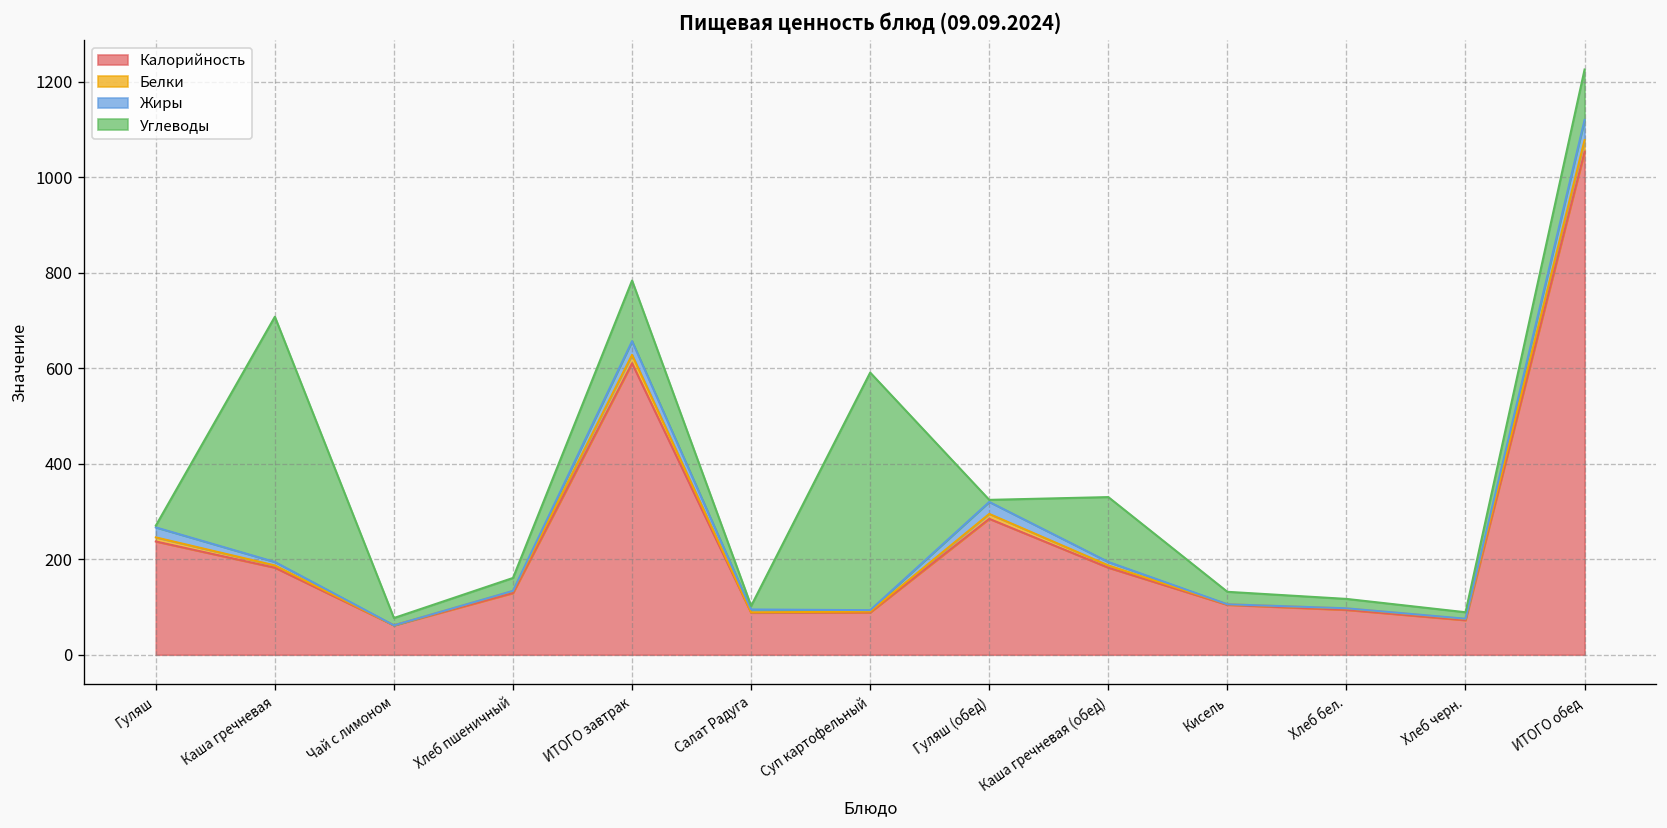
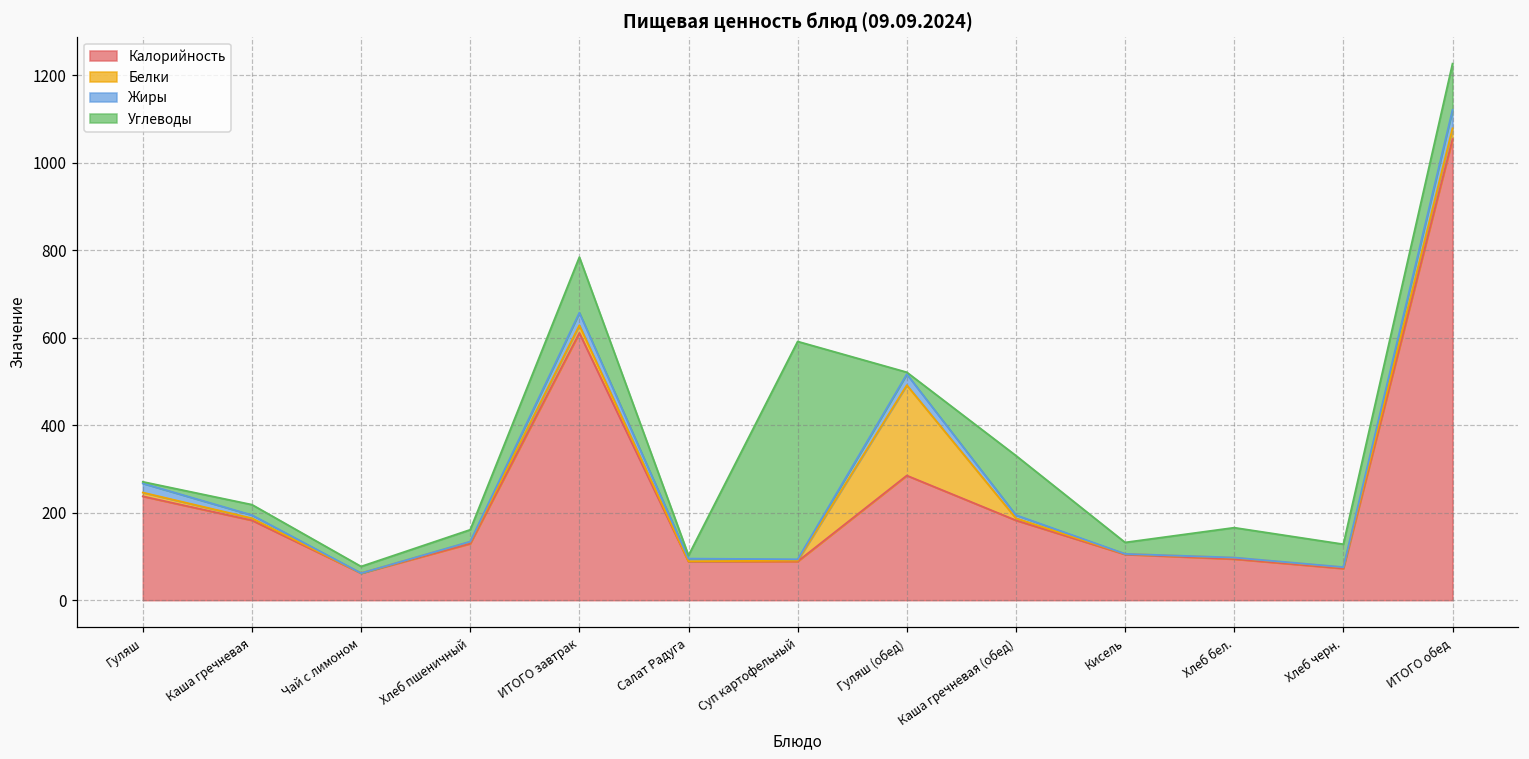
Углеводы, Каша гречневая: 510 -> 20
Белки, Гуляш (обед): 10 -> 210
Углеводы, Хлеб бел.: 20 -> 70
Углеводы, Хлеб черн.: 10 -> 50
